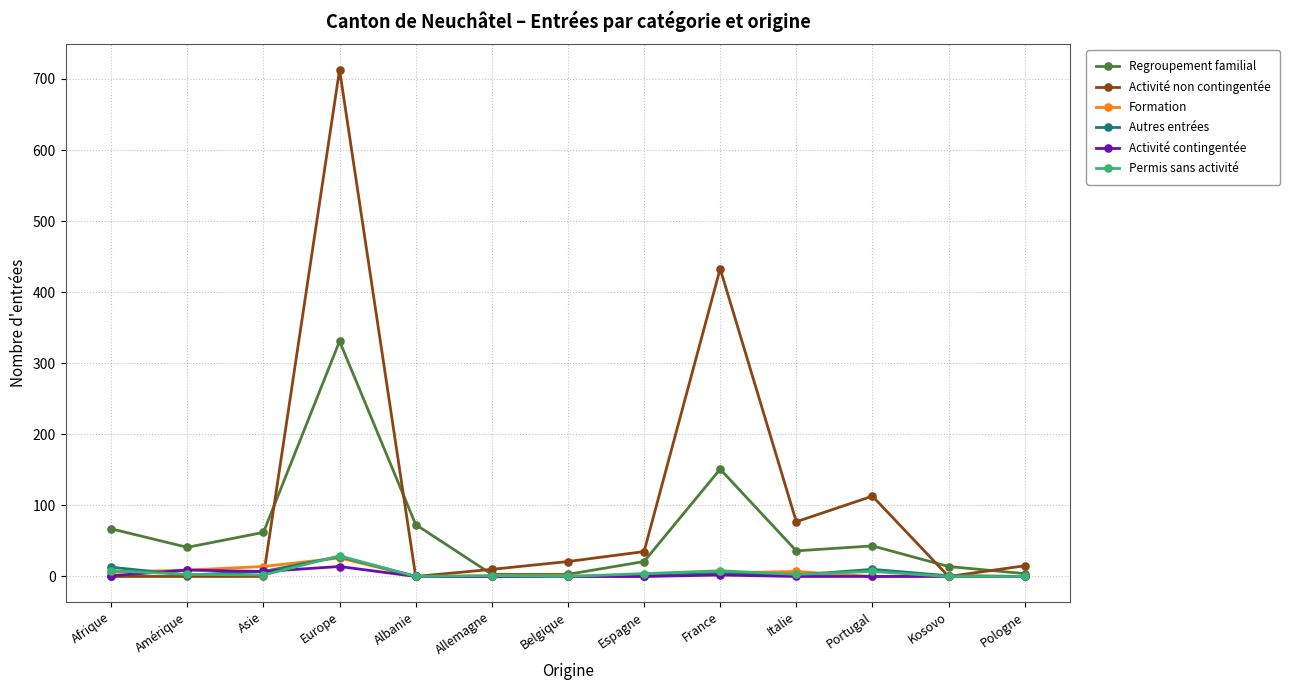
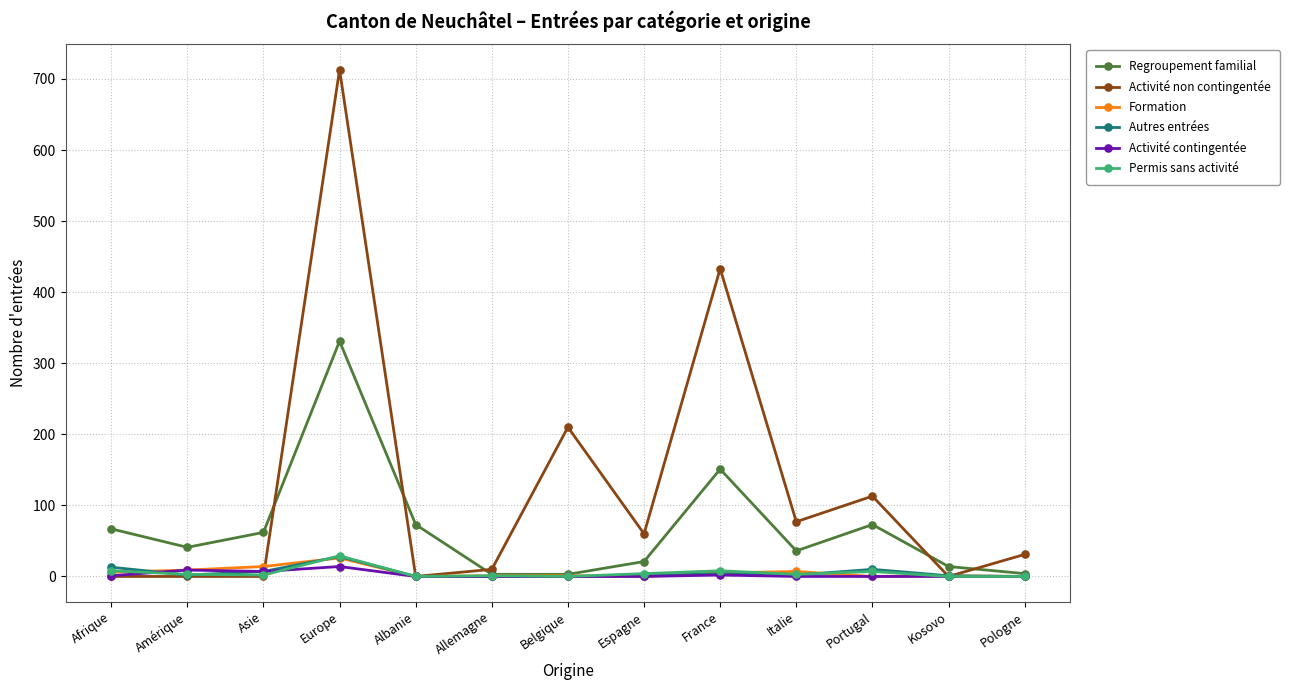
Activité non contingentée, Belgique: 20 -> 210
Activité non contingentée, Espagne: 40 -> 60
Regroupement familial, Portugal: 40 -> 70
Activité non contingentée, Pologne: 20 -> 30
